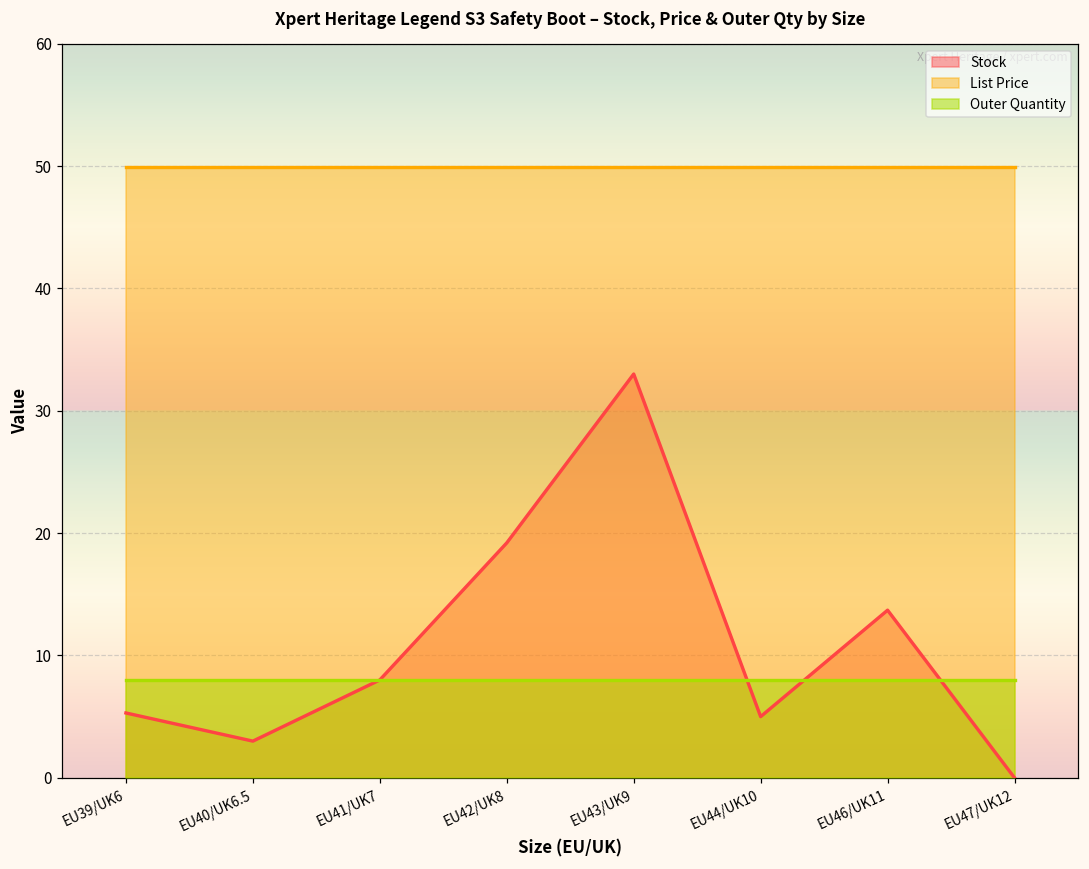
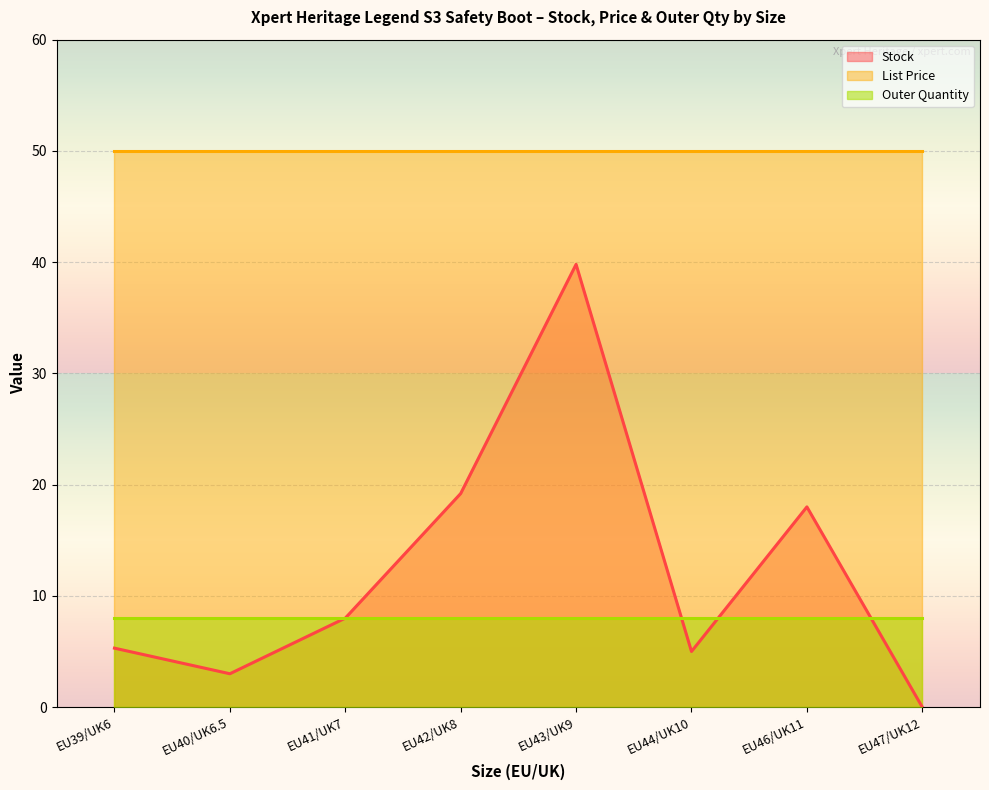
Stock, EU43/UK9: 33.0 -> 39.8
Stock, EU46/UK11: 13.7 -> 18.0
